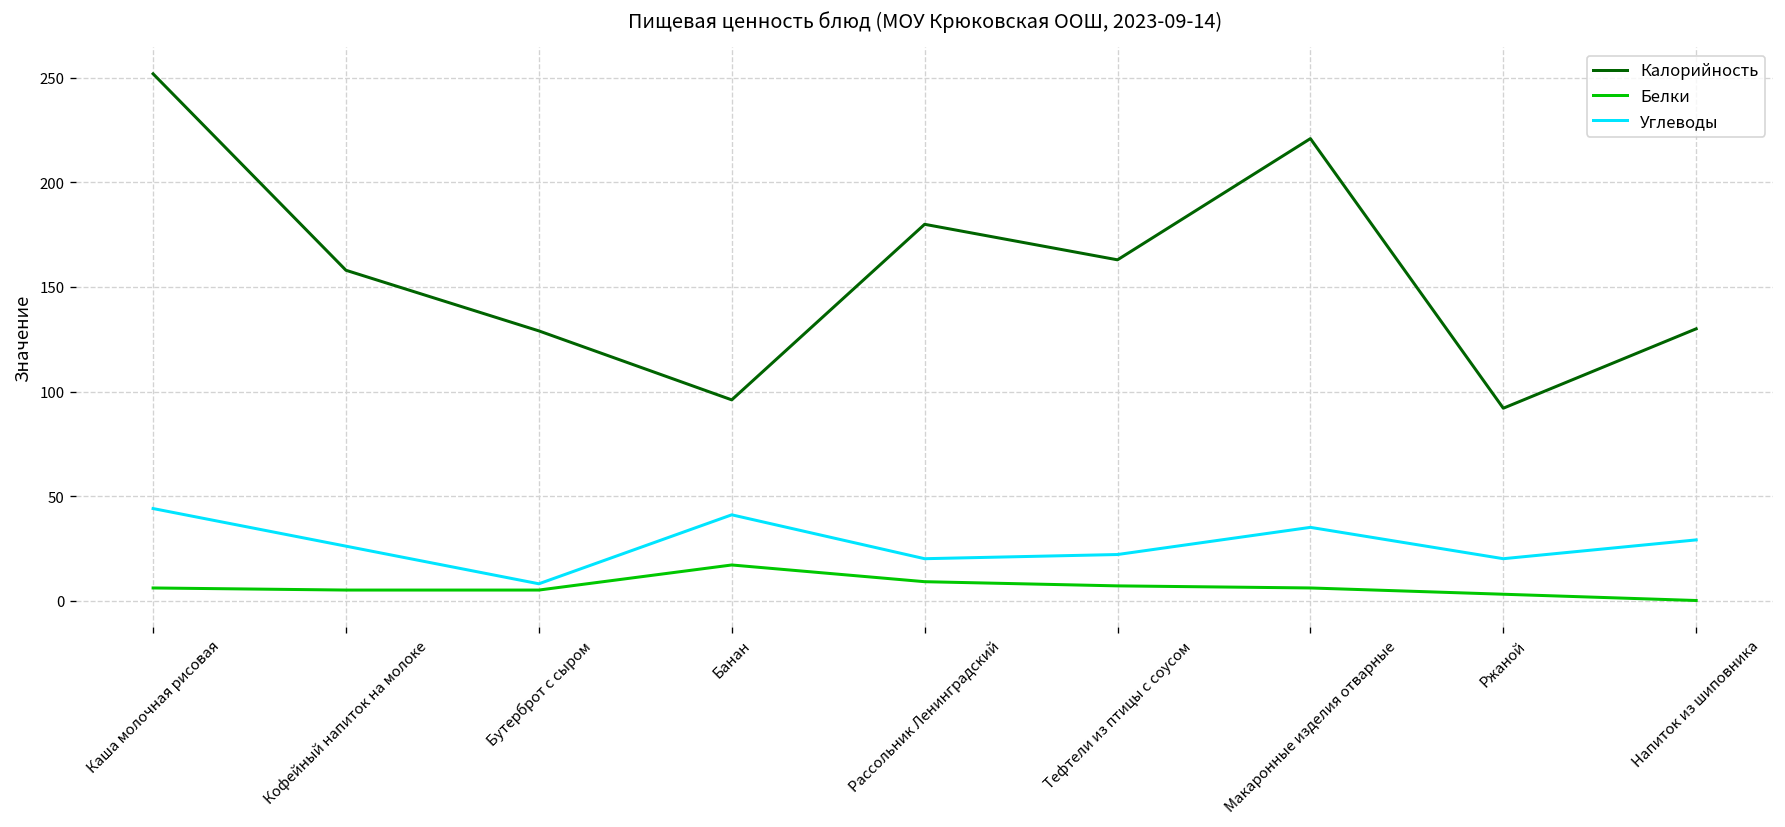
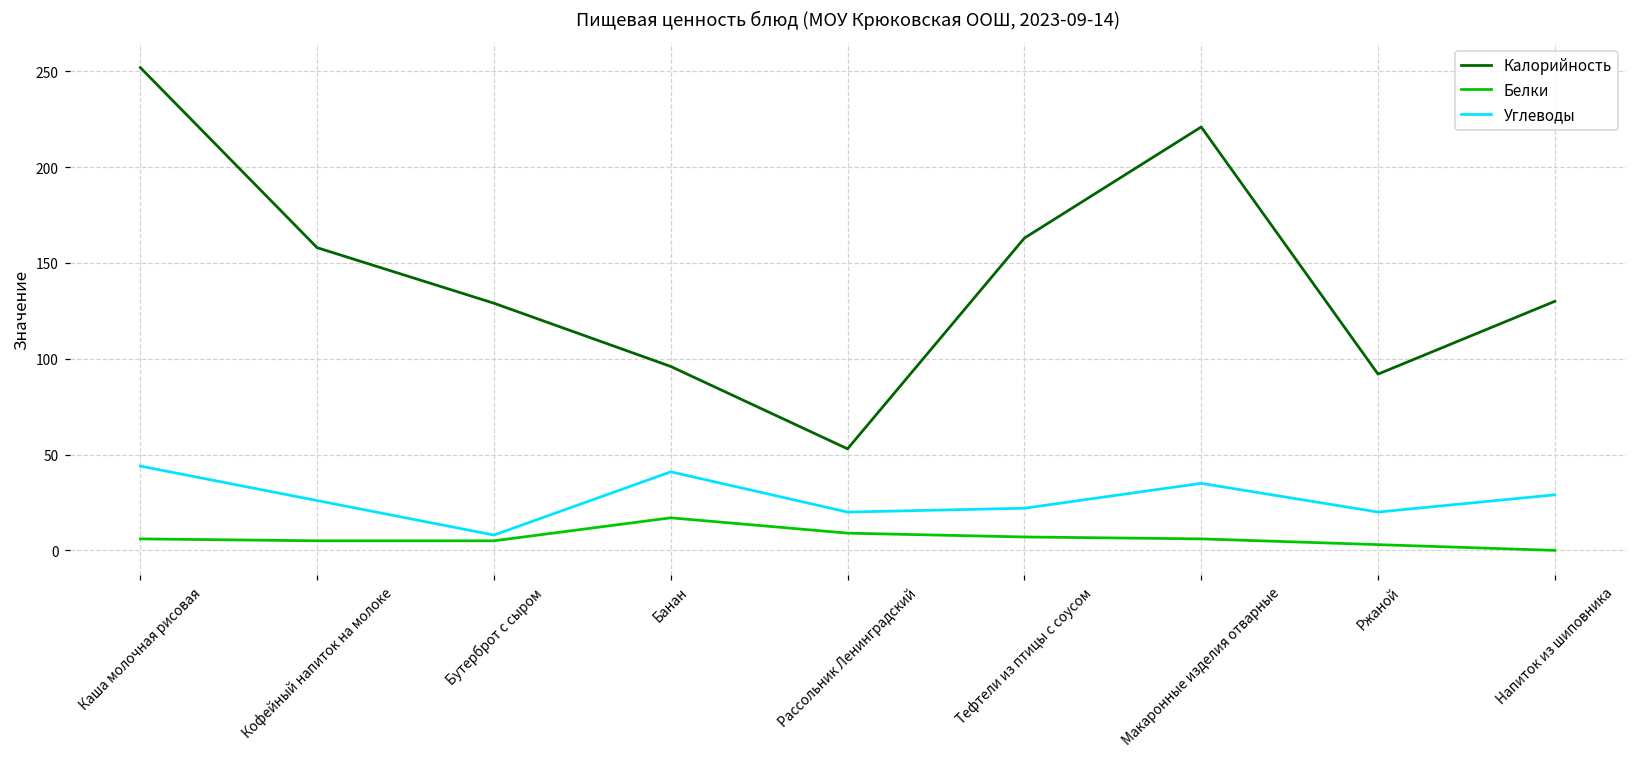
Калорийность, Рассольник Ленинградский: 180 -> 53
